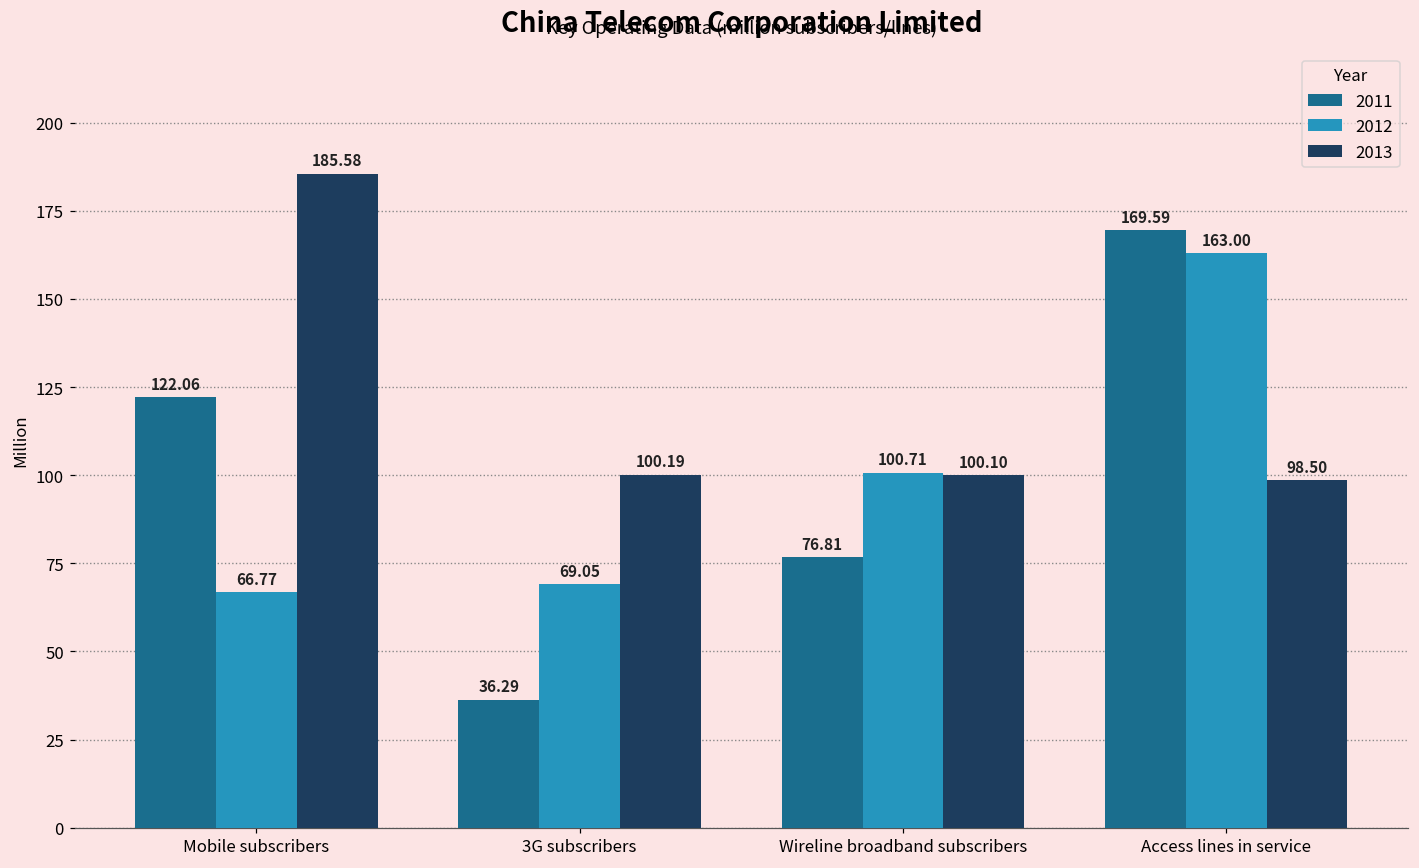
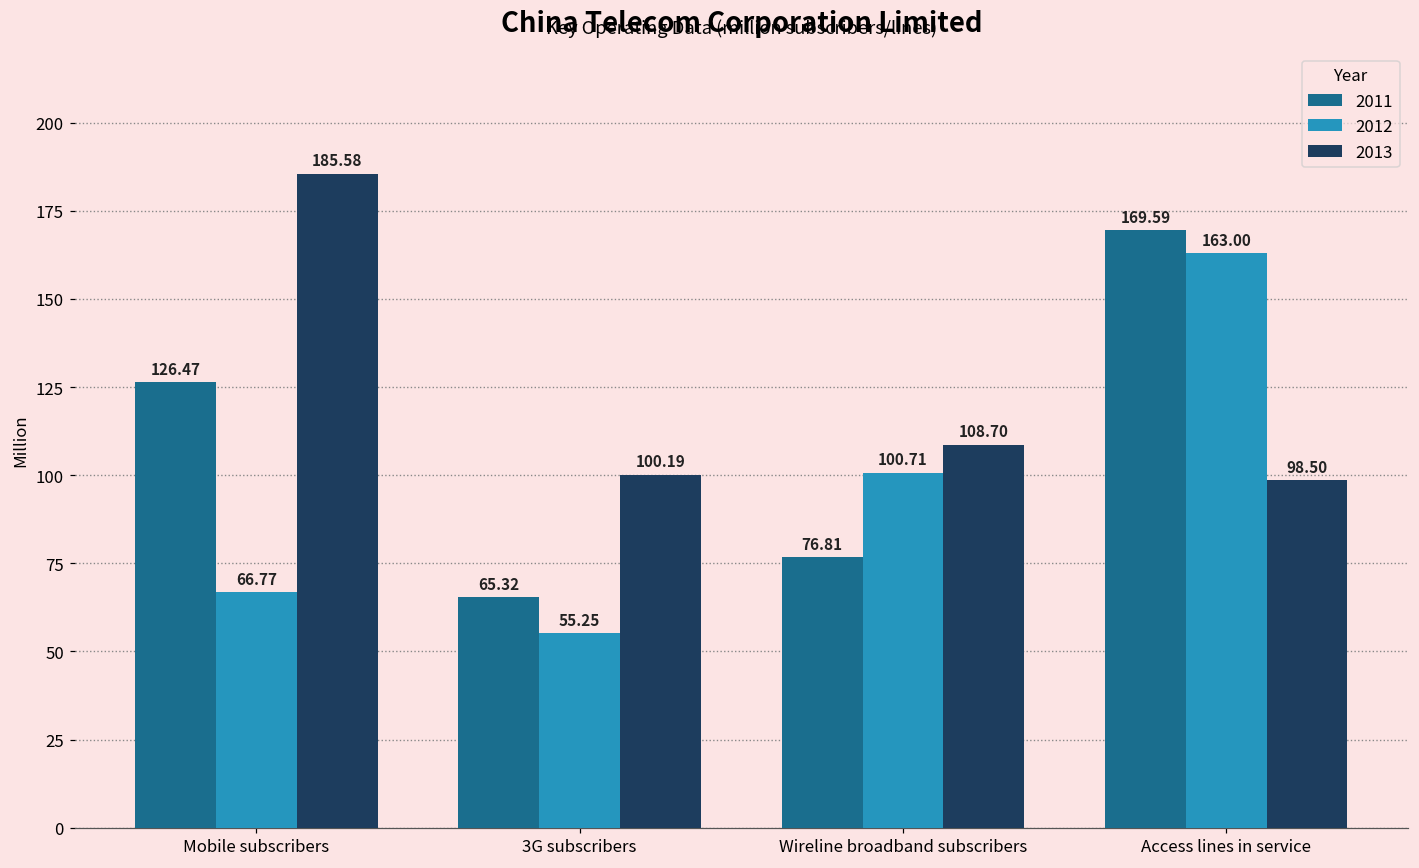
2011, Mobile subscribers: 122.06 -> 126.47
2011, 3G subscribers: 36.29 -> 65.32
2012, 3G subscribers: 69.05 -> 55.25
2013, Wireline broadband subscribers: 100.10 -> 108.70
